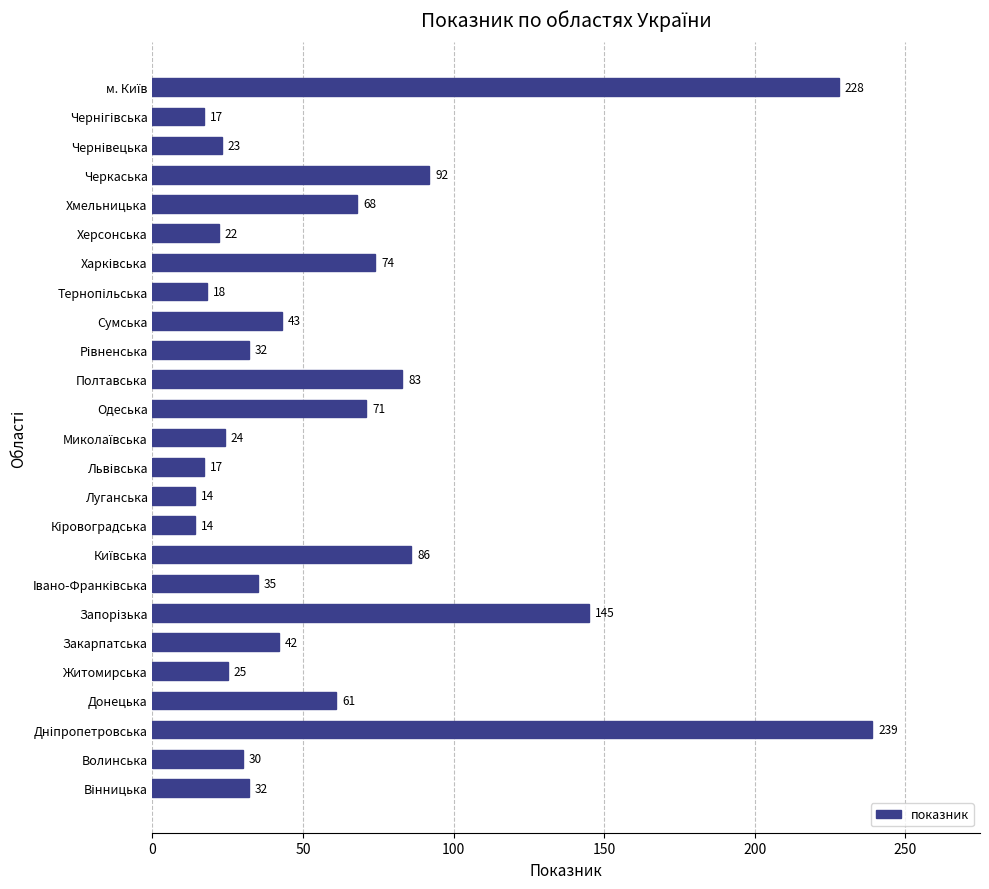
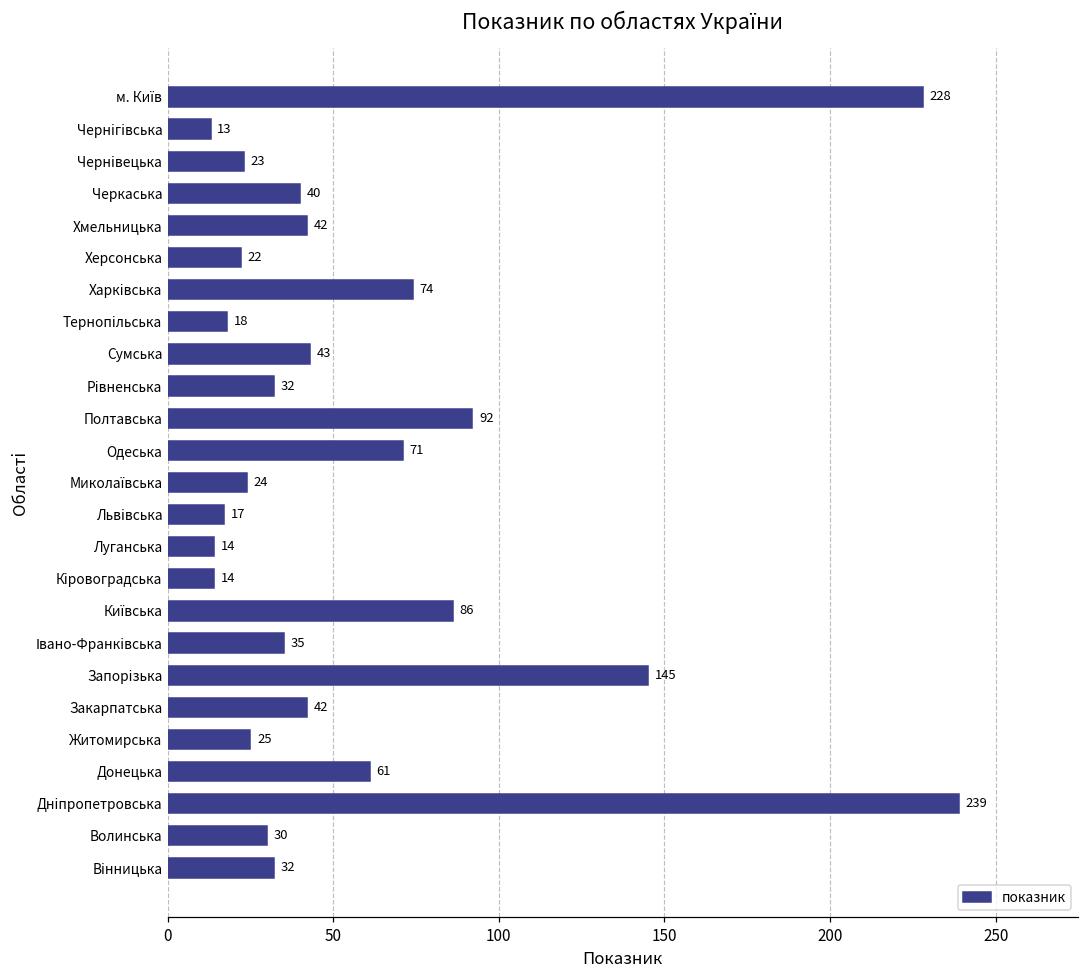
Чернігівська: 17 -> 13
Черкаська: 92 -> 40
Хмельницька: 68 -> 42
Полтавська: 83 -> 92
